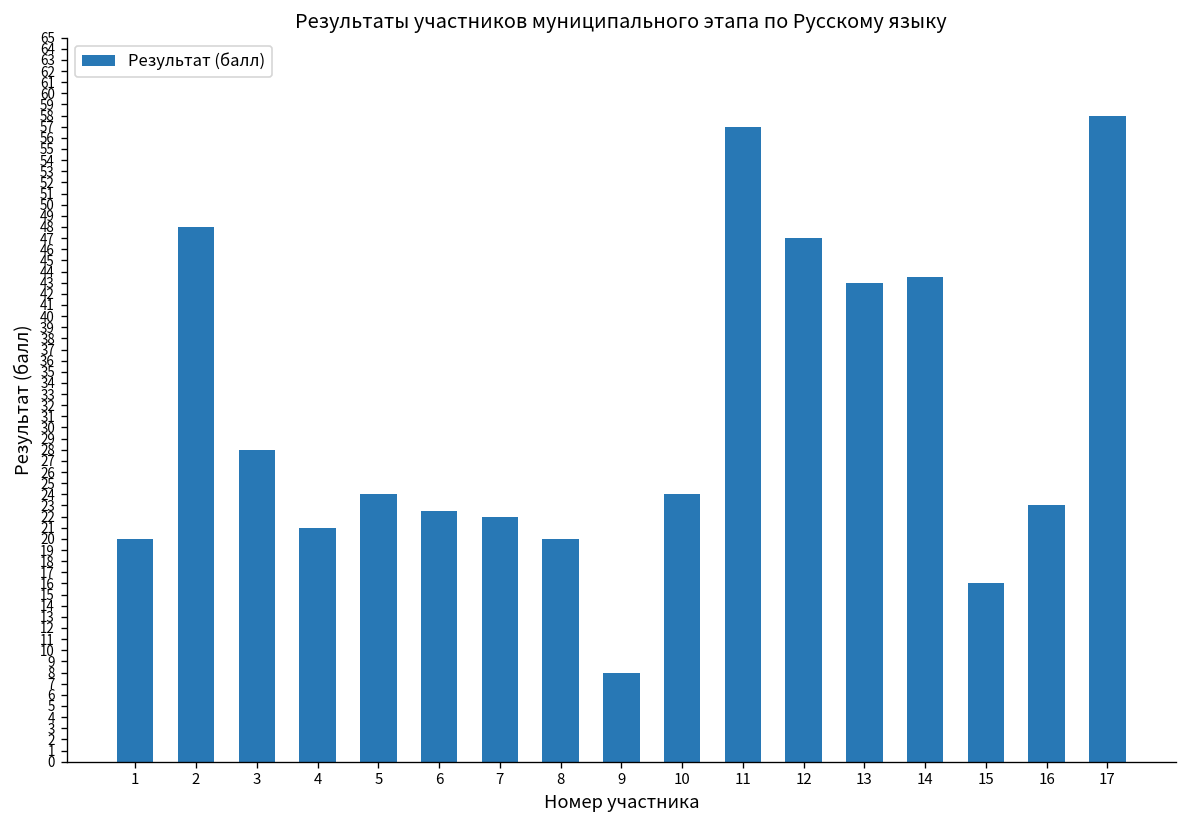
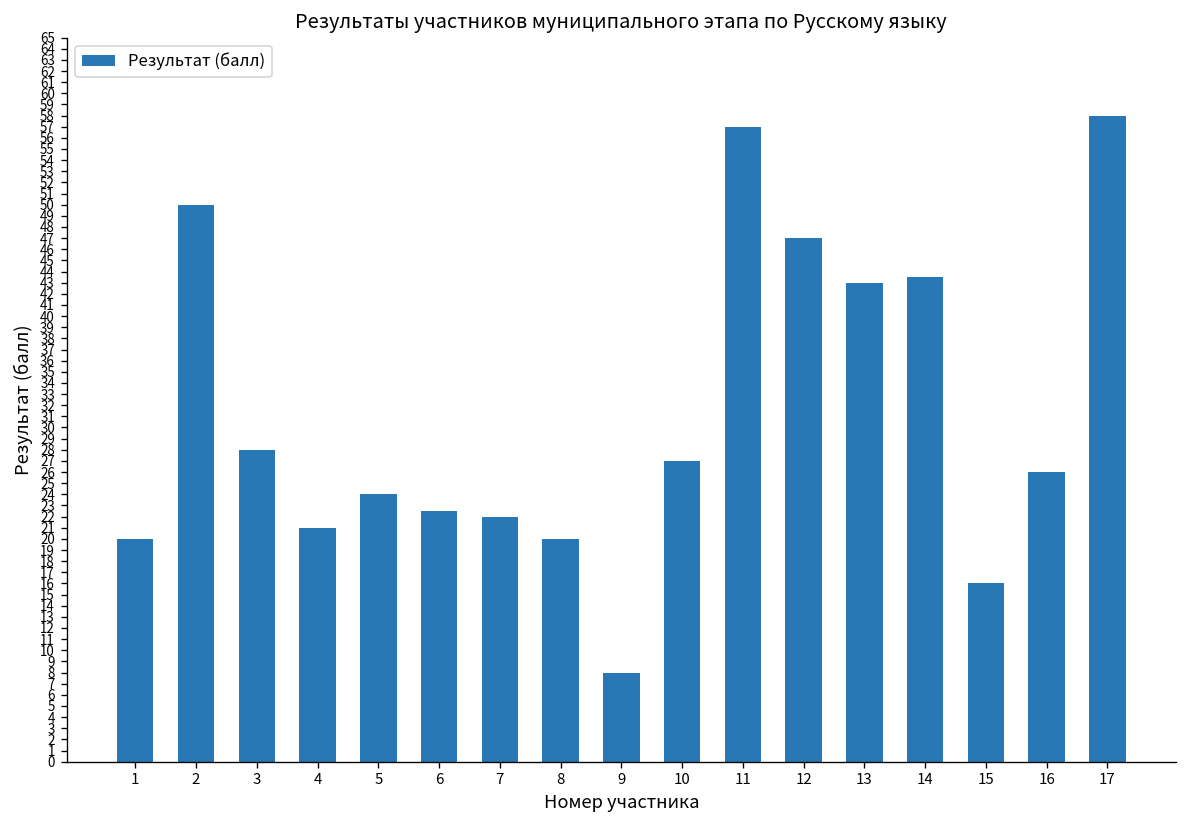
2: 48 -> 50
10: 24 -> 27
16: 23 -> 26
